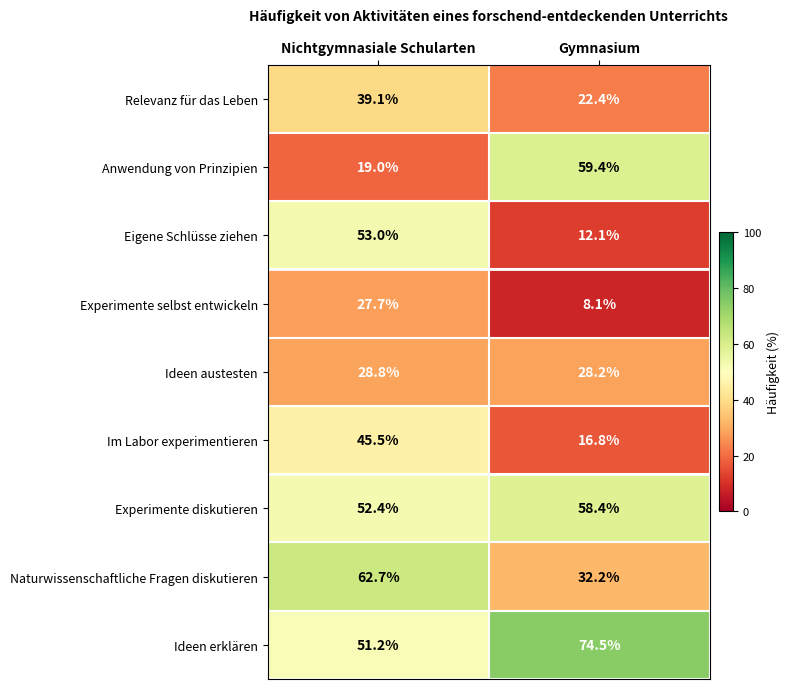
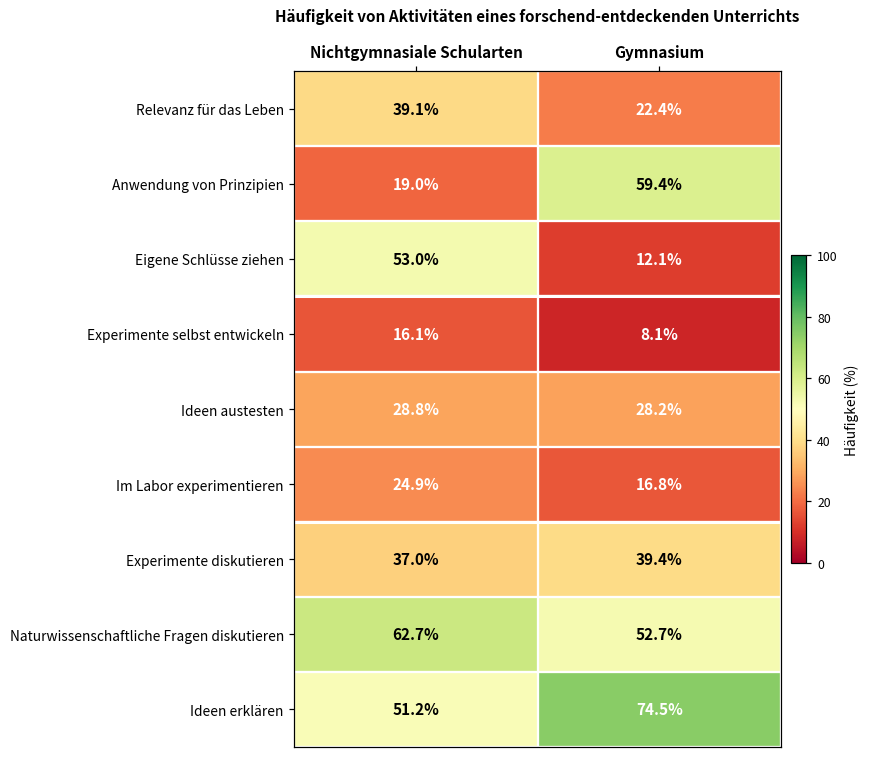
Experimente selbst entwickeln, Nichtgymnasiale Schularten: 27.7% -> 16.1%
Im Labor experimentieren, Nichtgymnasiale Schularten: 45.5% -> 24.9%
Experimente diskutieren, Nichtgymnasiale Schularten: 52.4% -> 37.0%
Experimente diskutieren, Gymnasium: 58.4% -> 39.4%
Naturwissenschaftliche Fragen diskutieren, Gymnasium: 32.2% -> 52.7%
